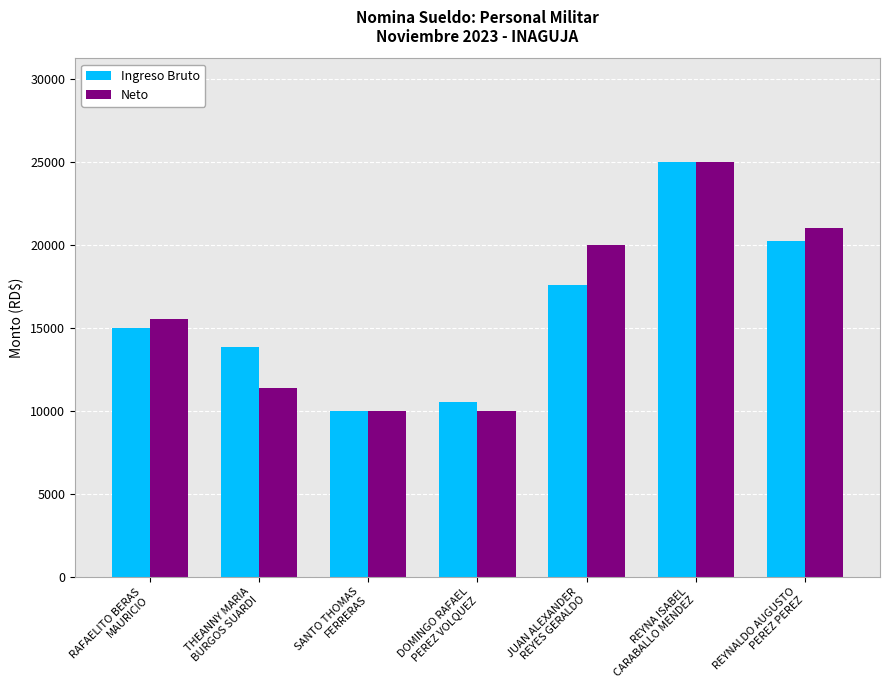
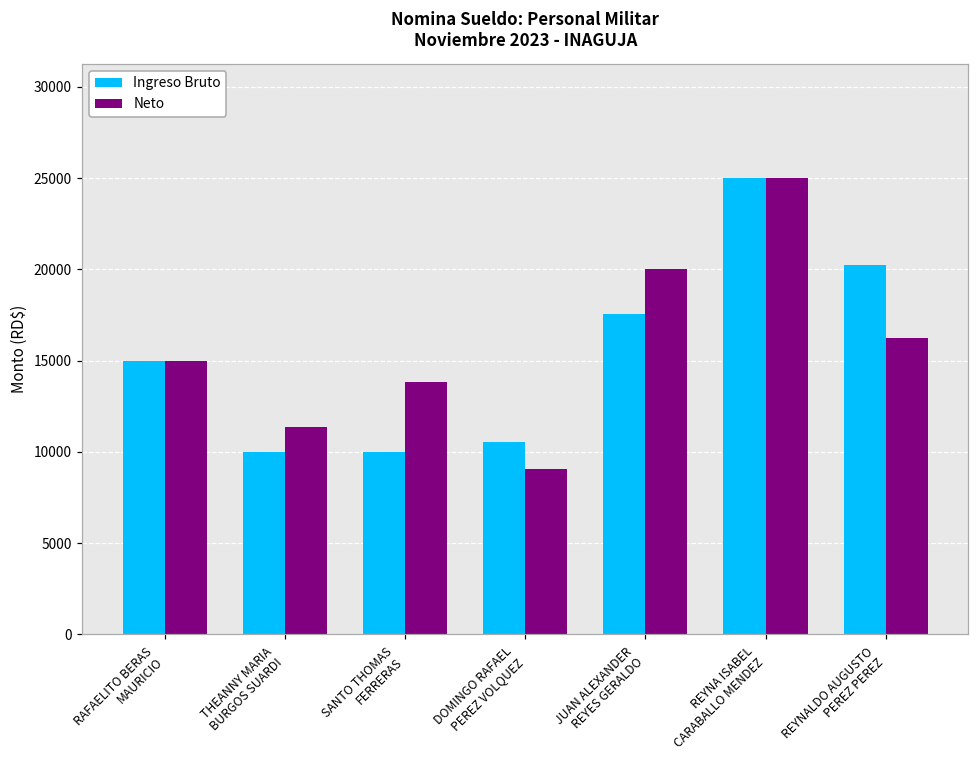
Neto, RAFAELITO BERAS MAURICIO: 15500 -> 15000
Ingreso Bruto, THEANNY MARIA BURGOS SUARDI: 13800 -> 10000
Neto, SANTO THOMAS FERRERAS: 10000 -> 13800
Neto, DOMINGO RAFAEL PEREZ VOLQUEZ: 10000 -> 9100
Neto, REYNALDO AUGUSTO PEREZ PEREZ: 21000 -> 16200
